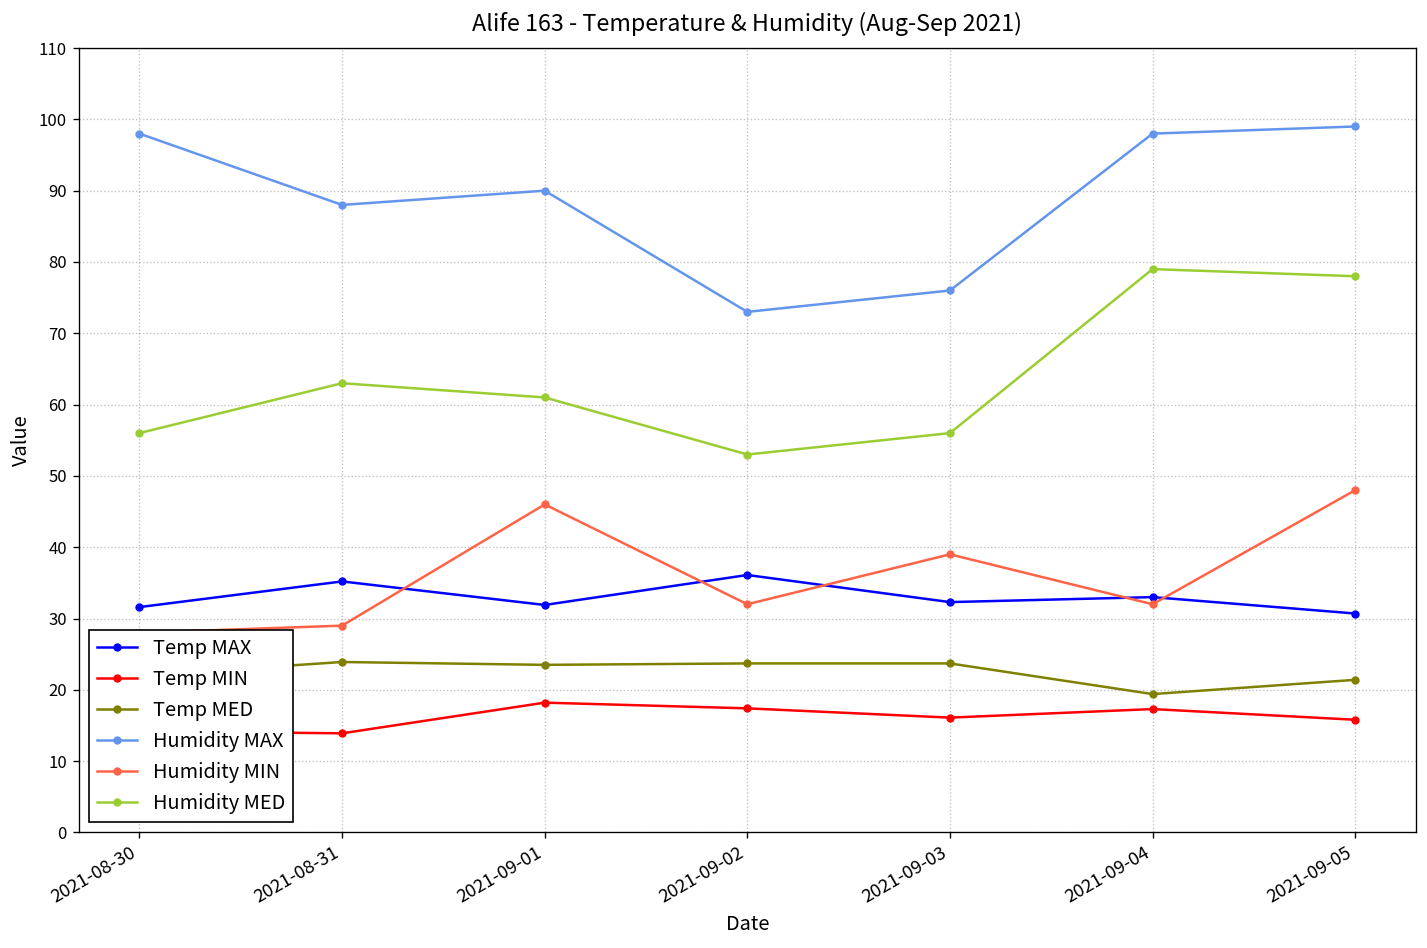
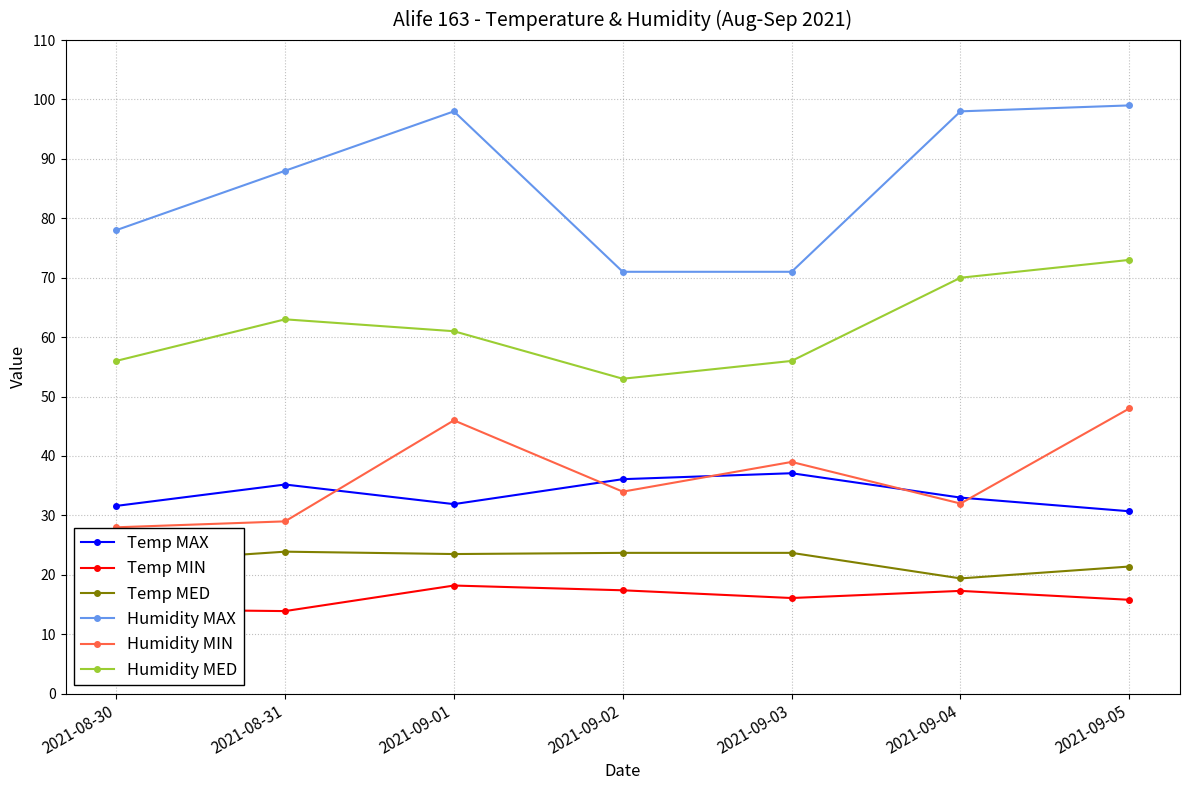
Humidity MAX, 2021-08-30: 98 -> 78
Humidity MAX, 2021-09-01: 90 -> 98
Humidity MAX, 2021-09-02: 73 -> 71
Humidity MIN, 2021-09-02: 32 -> 34
Temp MAX, 2021-09-03: 32 -> 37
Humidity MAX, 2021-09-03: 76 -> 71
Humidity MED, 2021-09-04: 79 -> 70
Humidity MED, 2021-09-05: 78 -> 73
